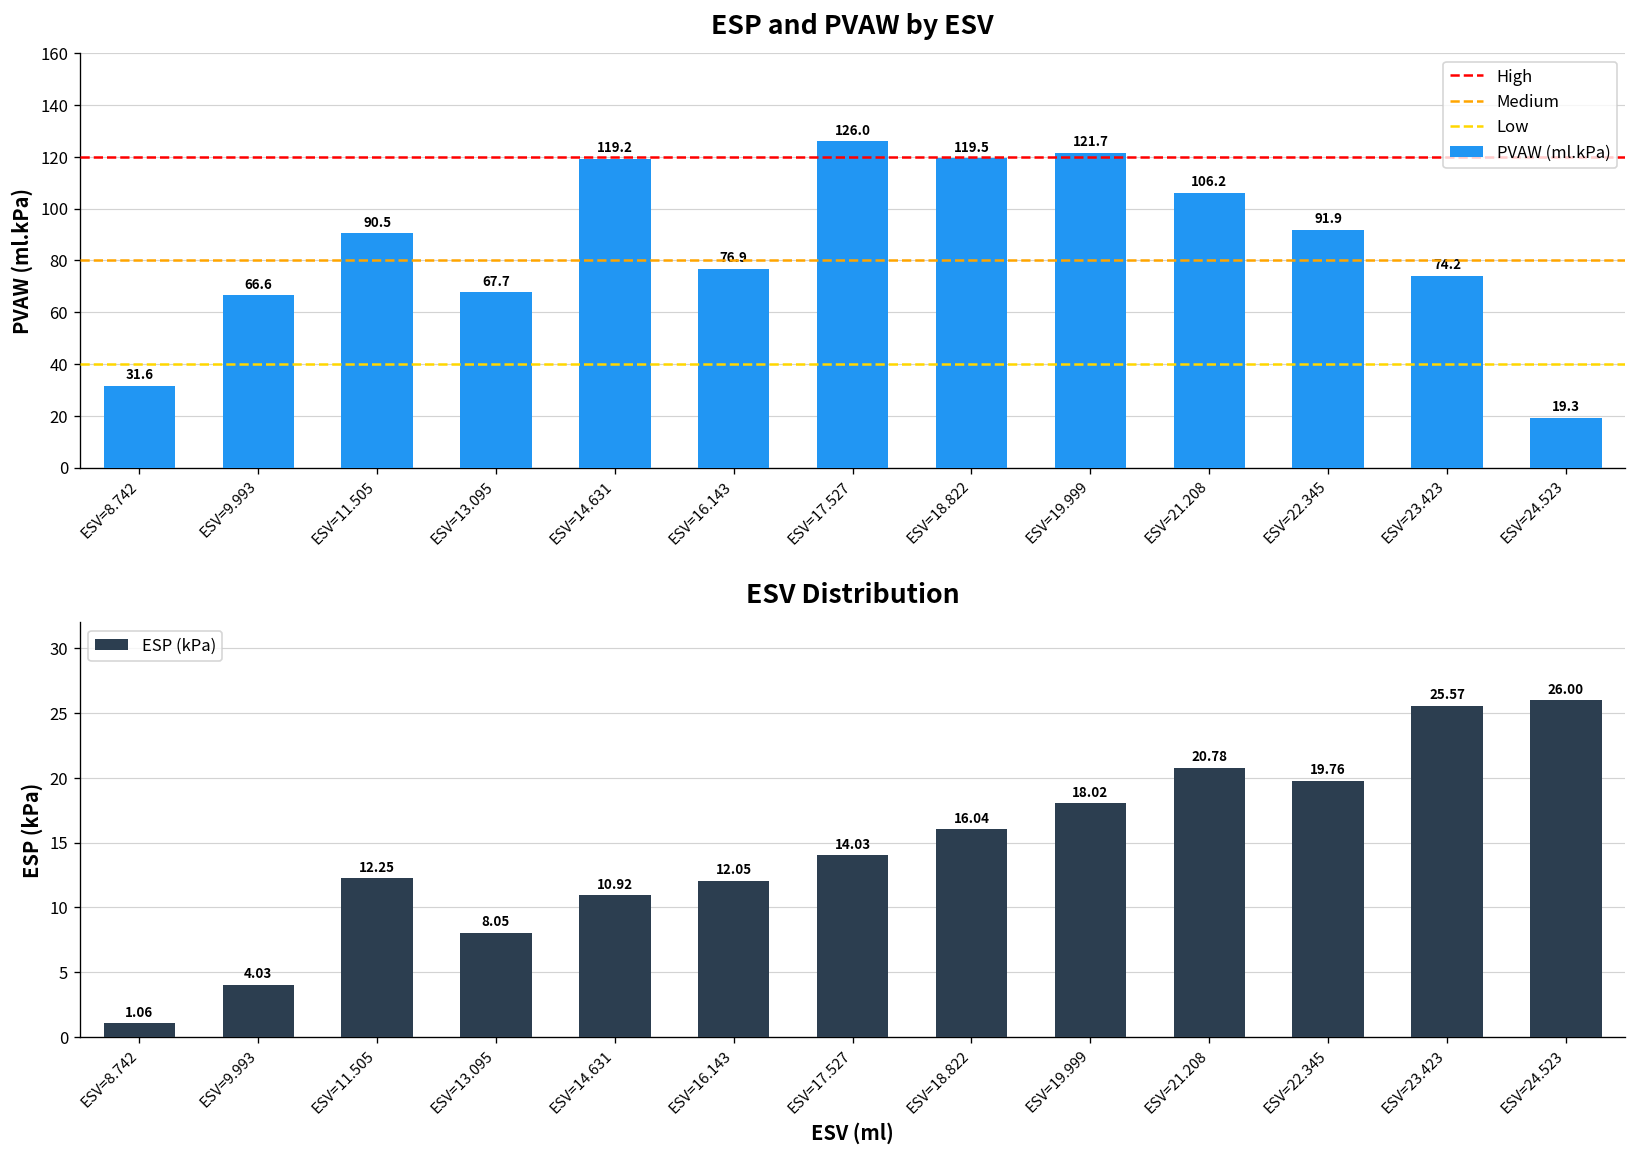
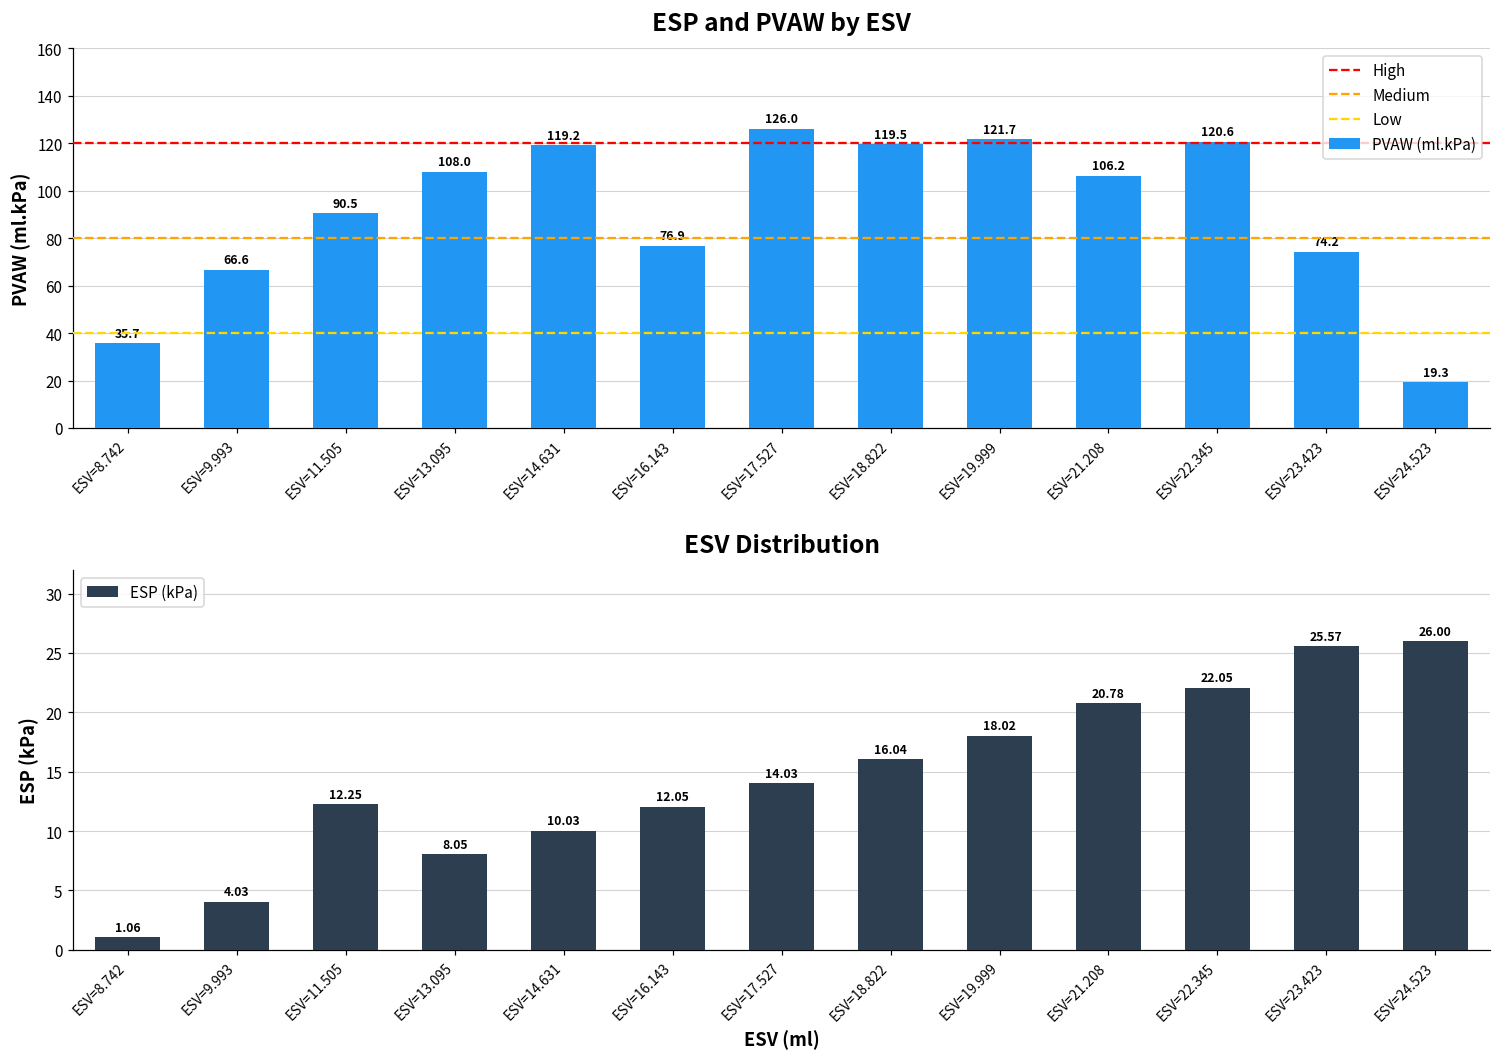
ESP and PVAW by ESV, ESV=8.742: 31.6 -> 35.7
ESP and PVAW by ESV, ESV=13.095: 67.7 -> 108.0
ESP and PVAW by ESV, ESV=22.345: 91.9 -> 120.6
ESV Distribution, ESV=14.631: 10.92 -> 10.03
ESV Distribution, ESV=22.345: 19.76 -> 22.05
